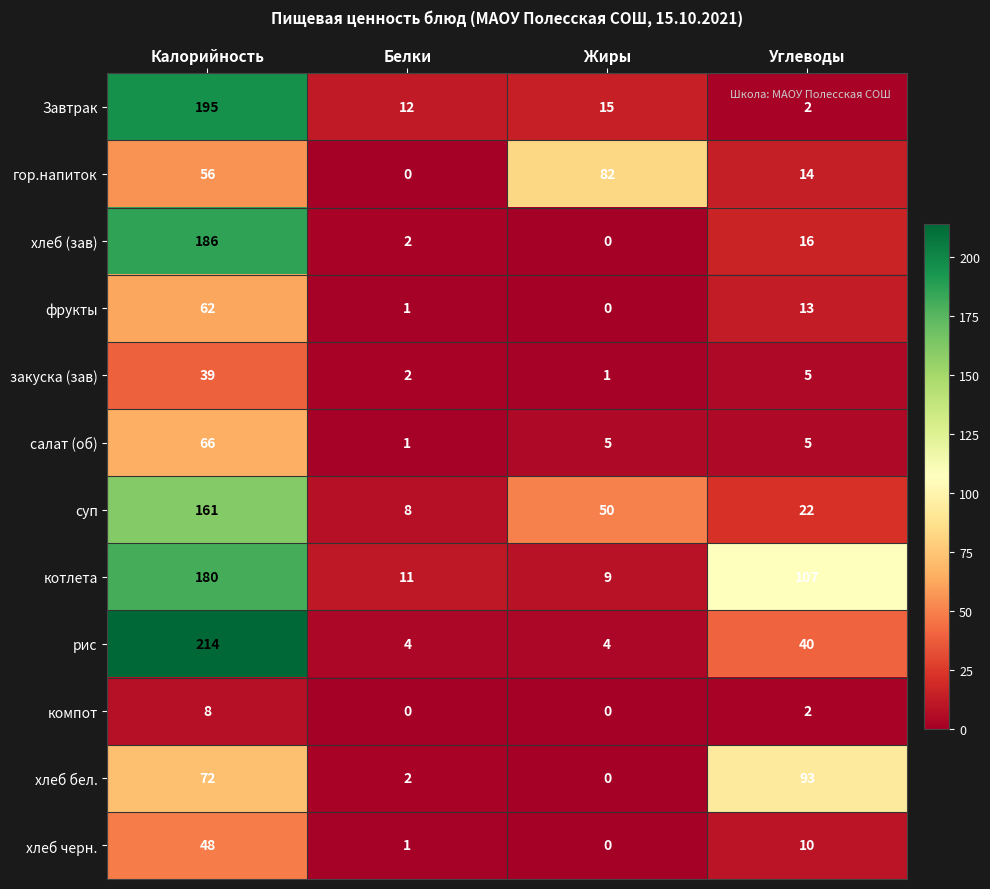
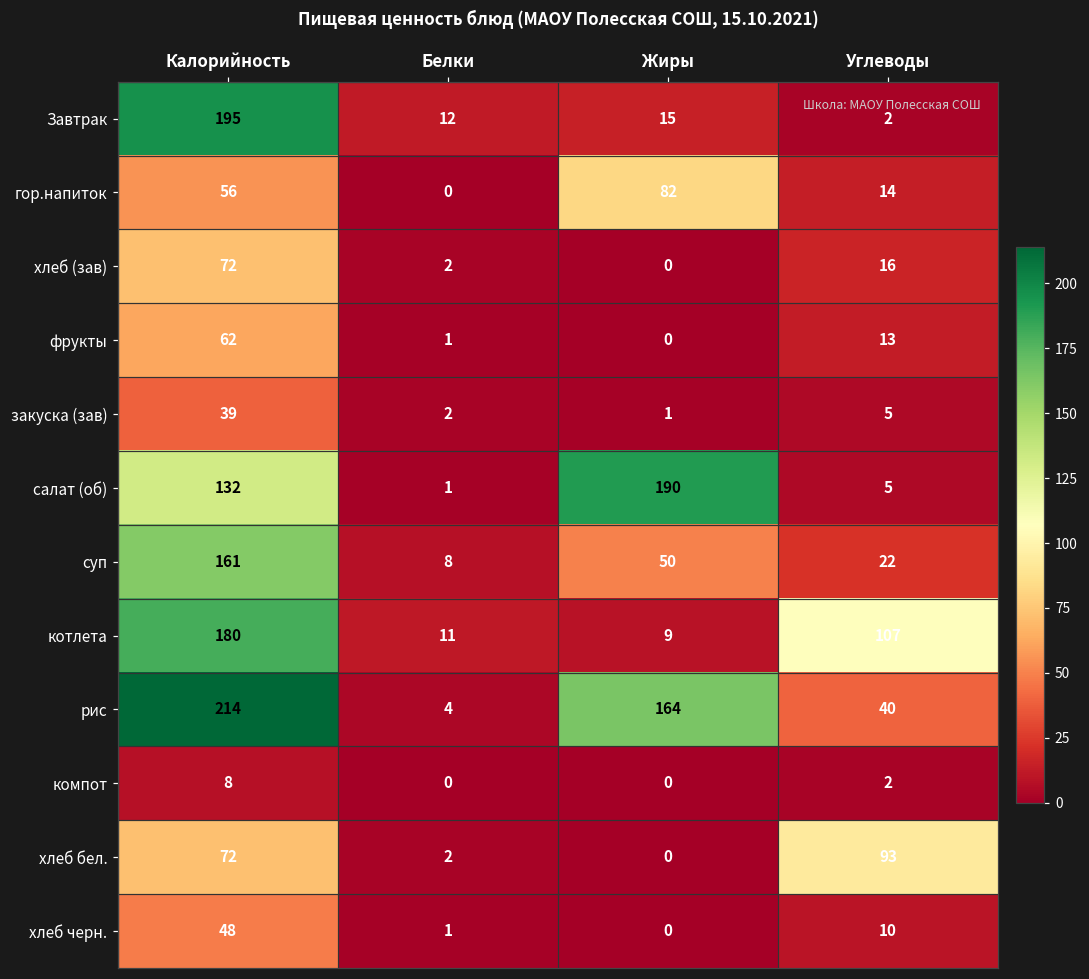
хлеб (зав), Калорийность: 186 -> 72
салат (об), Калорийность: 66 -> 132
салат (об), Жиры: 5 -> 190
рис, Жиры: 4 -> 164
